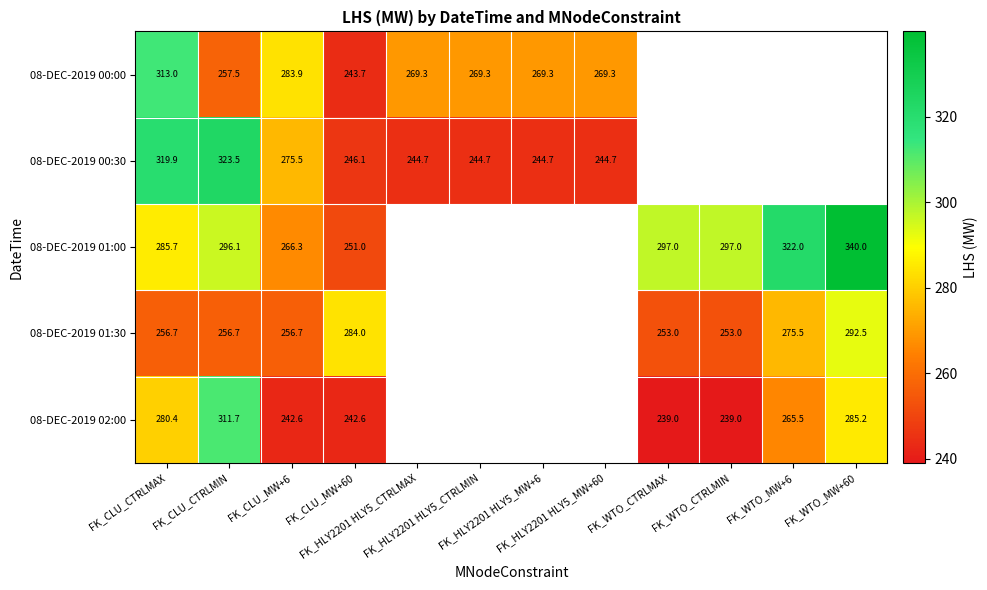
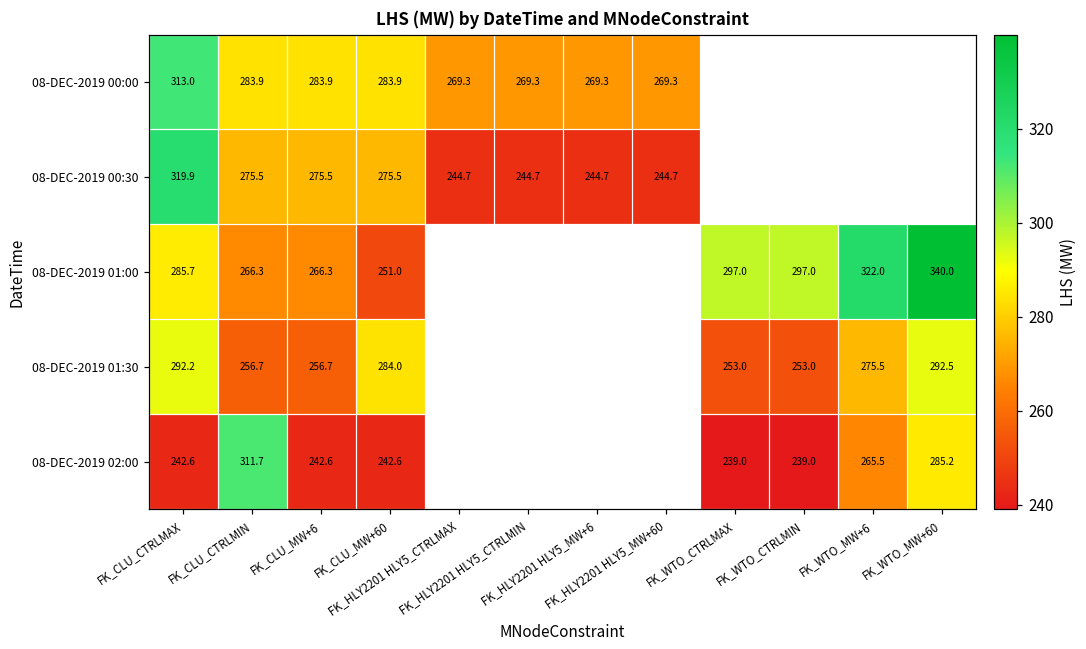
08-DEC-2019 00:00, FK_CLU_CTRLMIN: 257.5 -> 283.9
08-DEC-2019 00:00, FK_CLU_MW+60: 243.7 -> 283.9
08-DEC-2019 00:30, FK_CLU_CTRLMIN: 323.5 -> 275.5
08-DEC-2019 00:30, FK_CLU_MW+60: 246.1 -> 275.5
08-DEC-2019 01:00, FK_CLU_CTRLMIN: 296.1 -> 266.3
08-DEC-2019 01:30, FK_CLU_CTRLMAX: 256.7 -> 292.2
08-DEC-2019 02:00, FK_CLU_CTRLMAX: 280.4 -> 242.6
